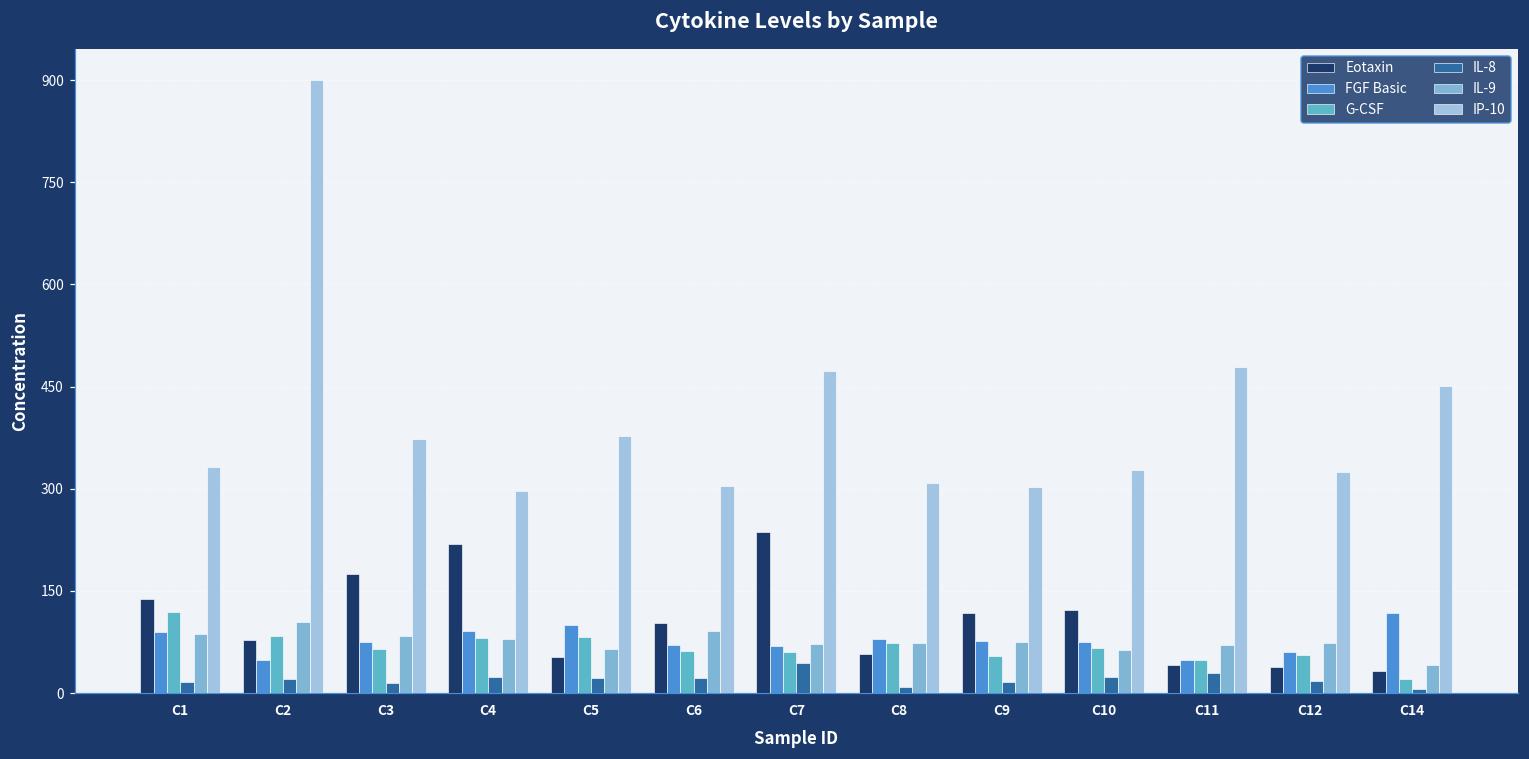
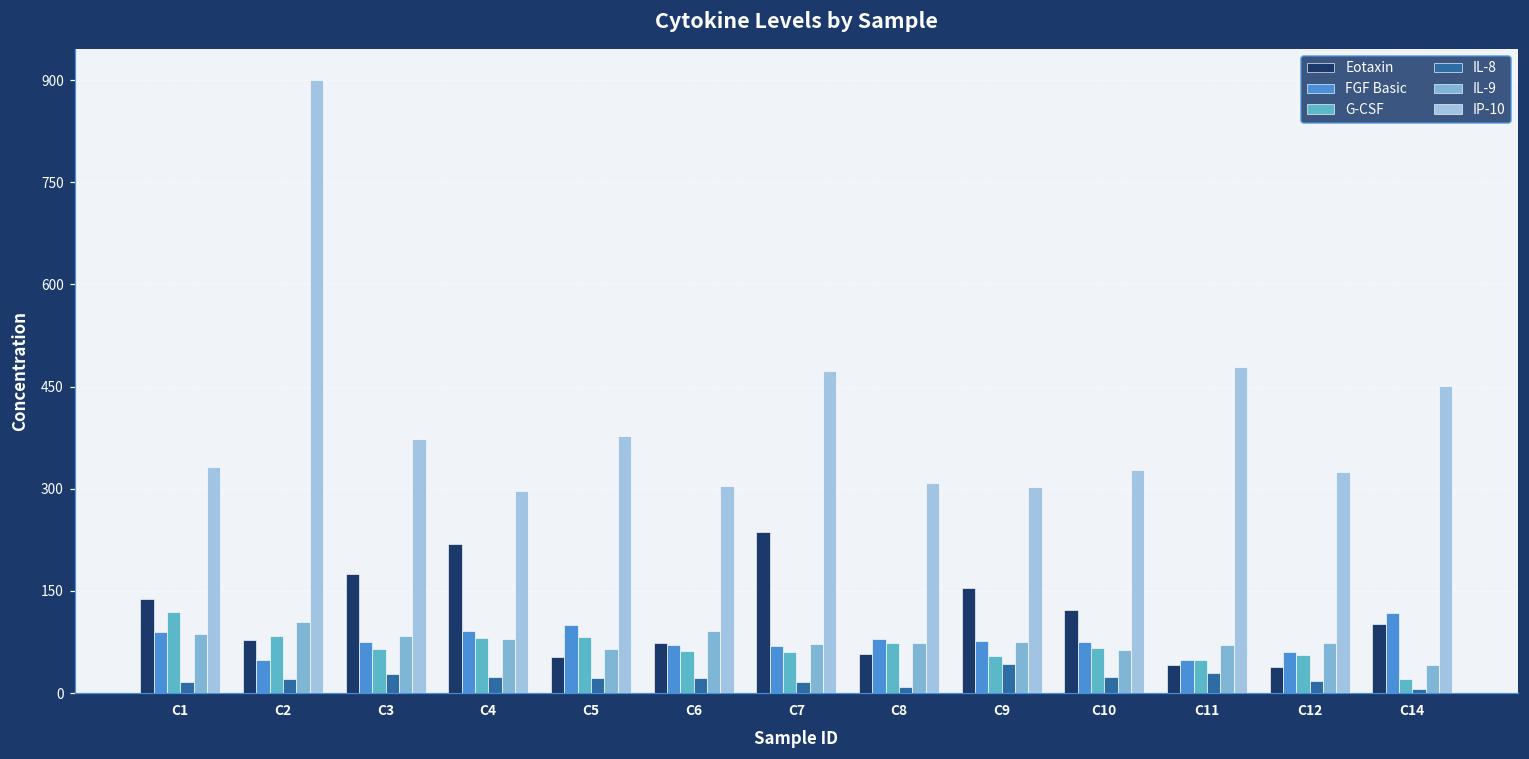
IL-8, C3: 10 -> 30
Eotaxin, C6: 100 -> 70
IL-8, C7: 40 -> 20
Eotaxin, C9: 120 -> 150
IL-8, C9: 20 -> 40
Eotaxin, C14: 30 -> 100
